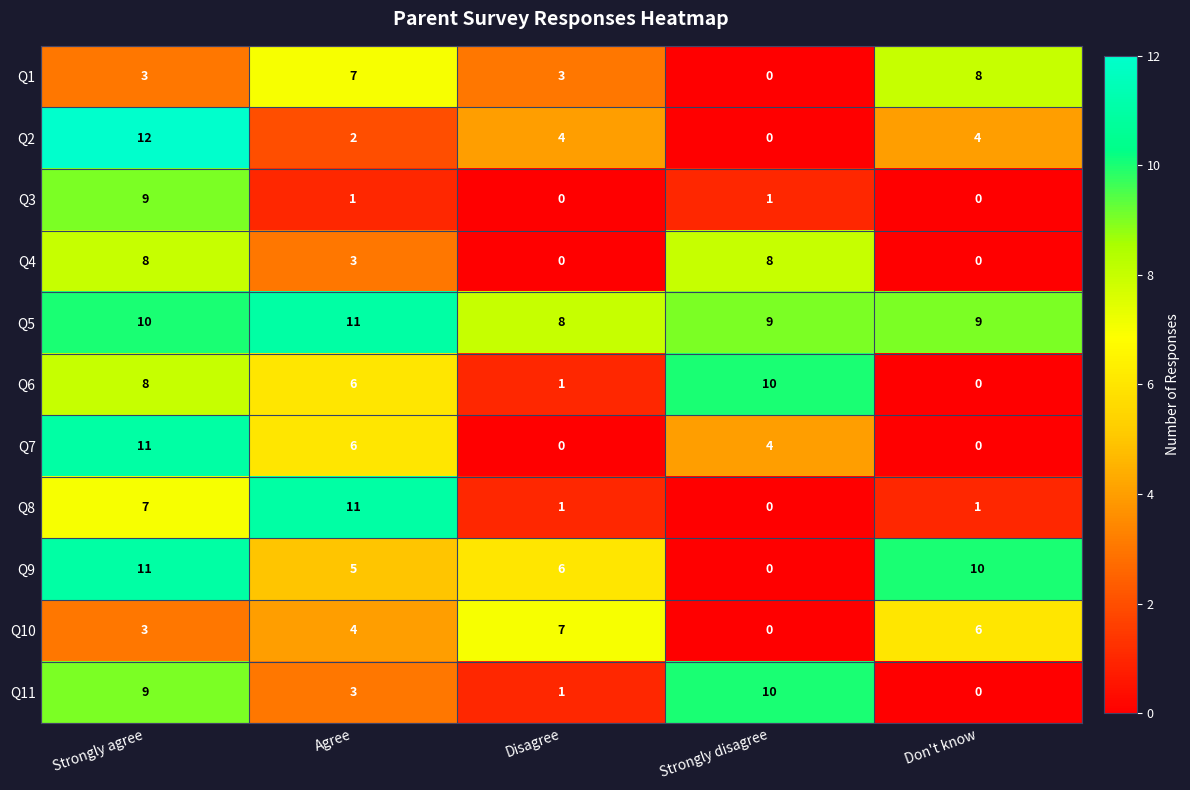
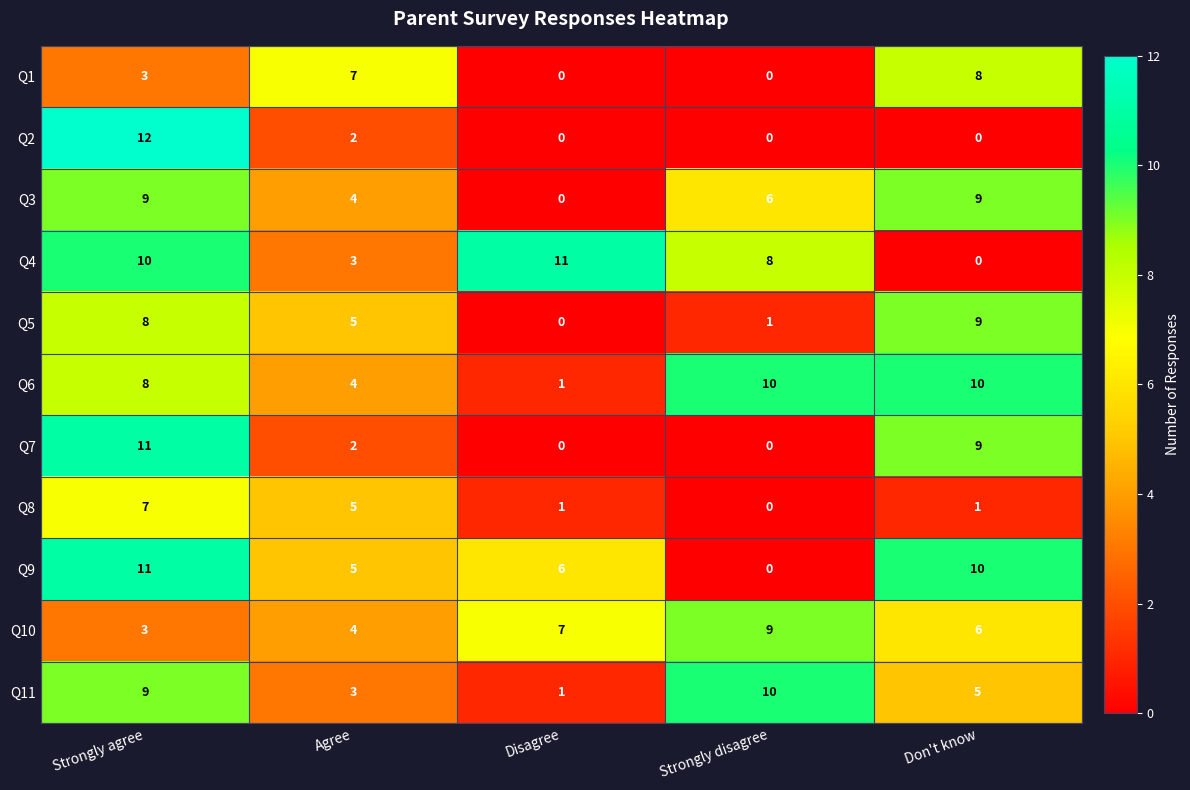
Q1, Disagree: 3 -> 0
Q2, Disagree: 4 -> 0
Q2, Don't know: 4 -> 0
Q3, Agree: 1 -> 4
Q3, Strongly disagree: 1 -> 6
Q3, Don't know: 0 -> 9
Q4, Strongly agree: 8 -> 10
Q4, Disagree: 0 -> 11
Q5, Strongly agree: 10 -> 8
Q5, Agree: 11 -> 5
Q5, Disagree: 8 -> 0
Q5, Strongly disagree: 9 -> 1
Q6, Agree: 6 -> 4
Q6, Don't know: 0 -> 10
Q7, Agree: 6 -> 2
Q7, Strongly disagree: 4 -> 0
Q7, Don't know: 0 -> 9
Q8, Agree: 11 -> 5
Q10, Strongly disagree: 0 -> 9
Q11, Don't know: 0 -> 5
